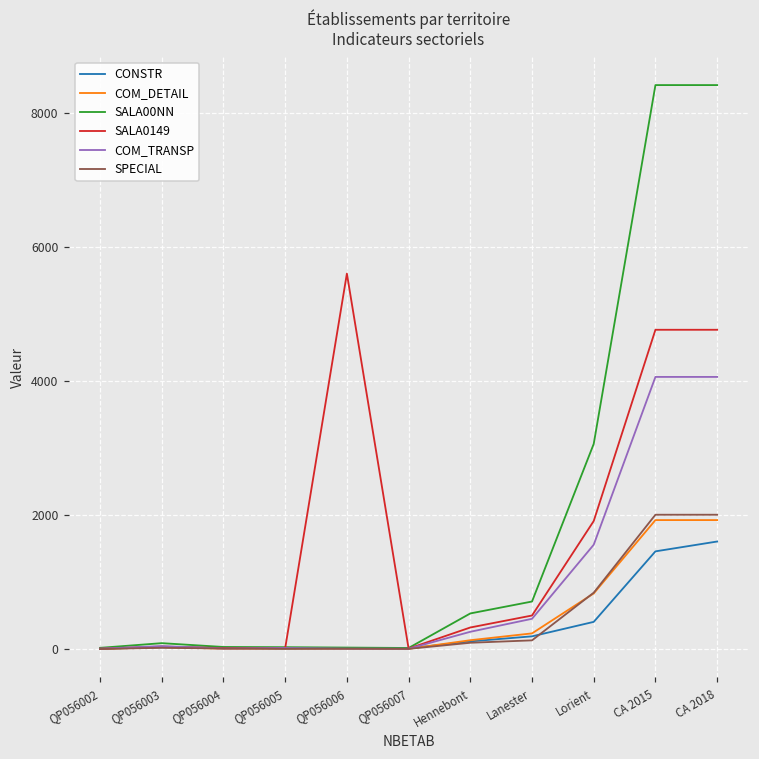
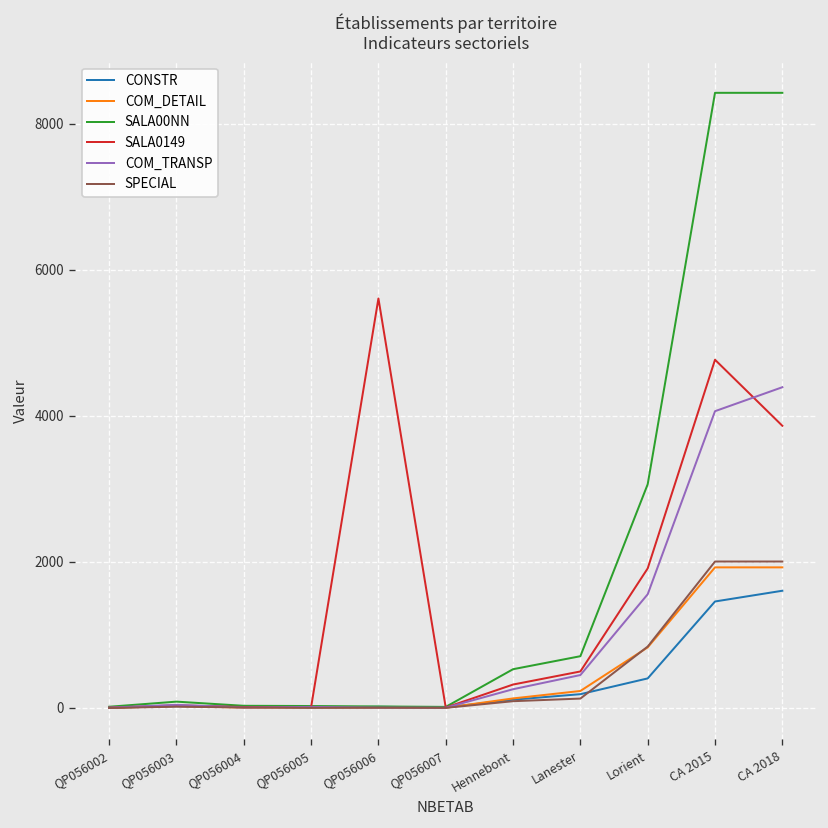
SALA0149, CA 2018: 4800 -> 3900
COM_TRANSP, CA 2018: 4100 -> 4400
